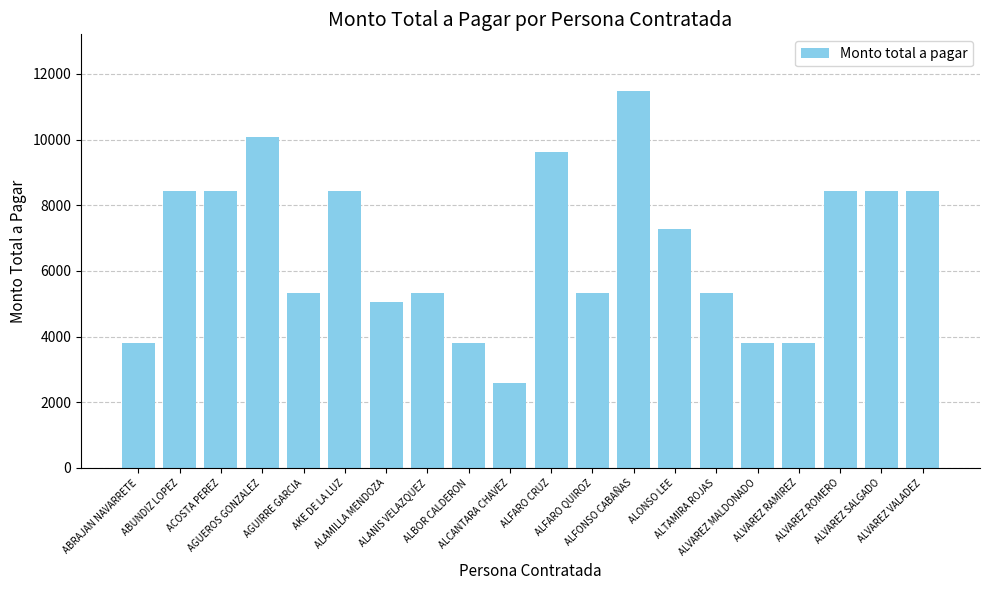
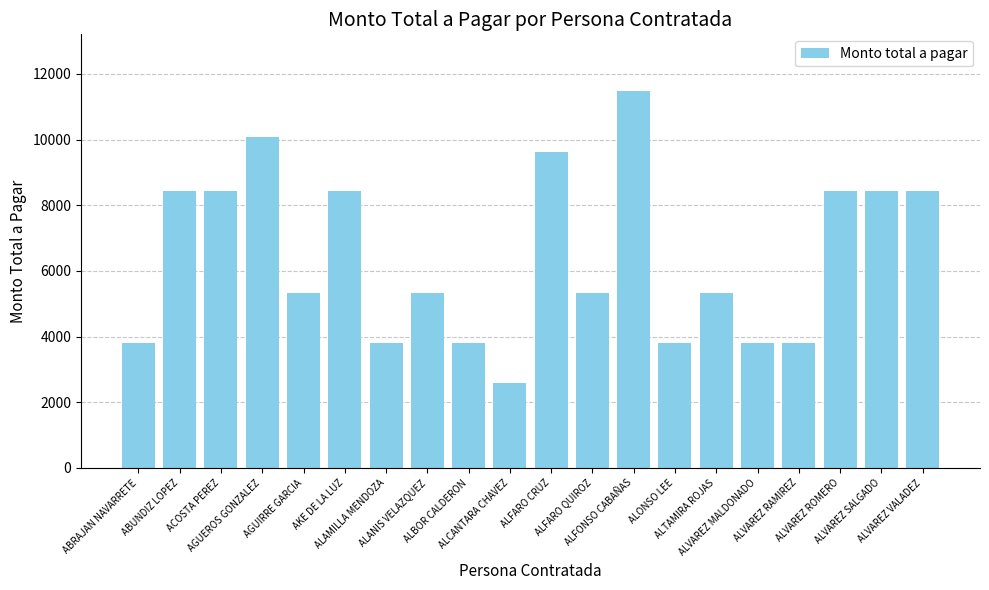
ALAMILLA MENDOZA: 5100 -> 3800
ALONSO LEE: 7300 -> 3800
